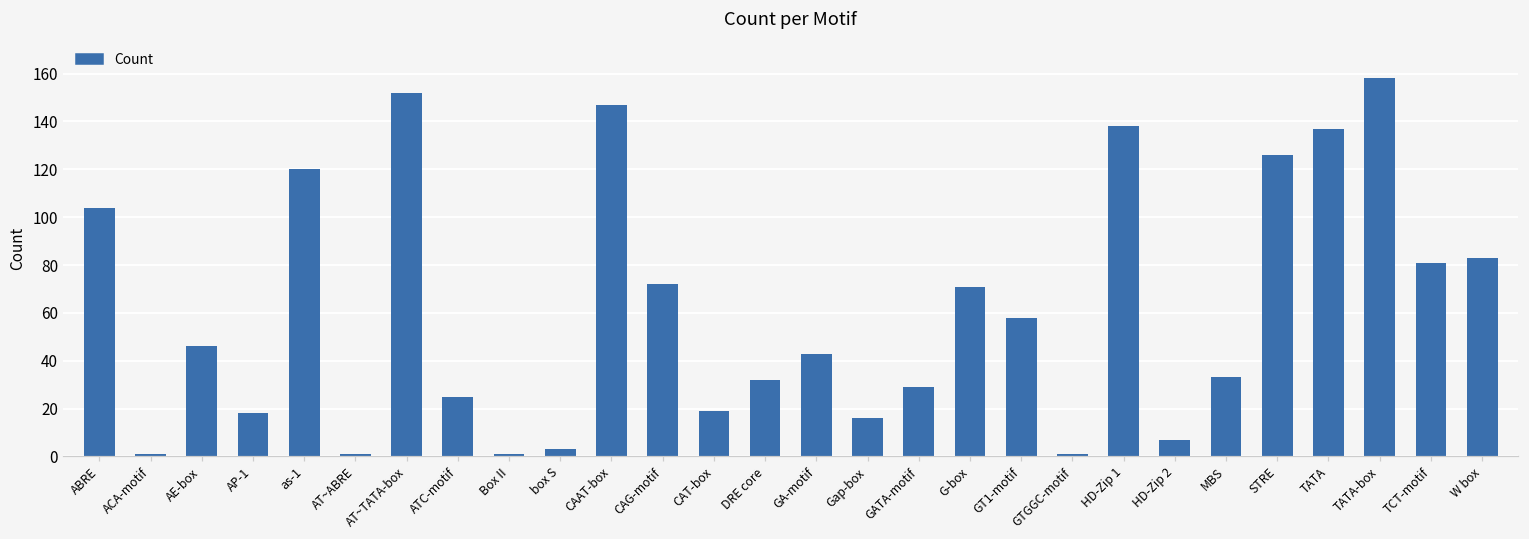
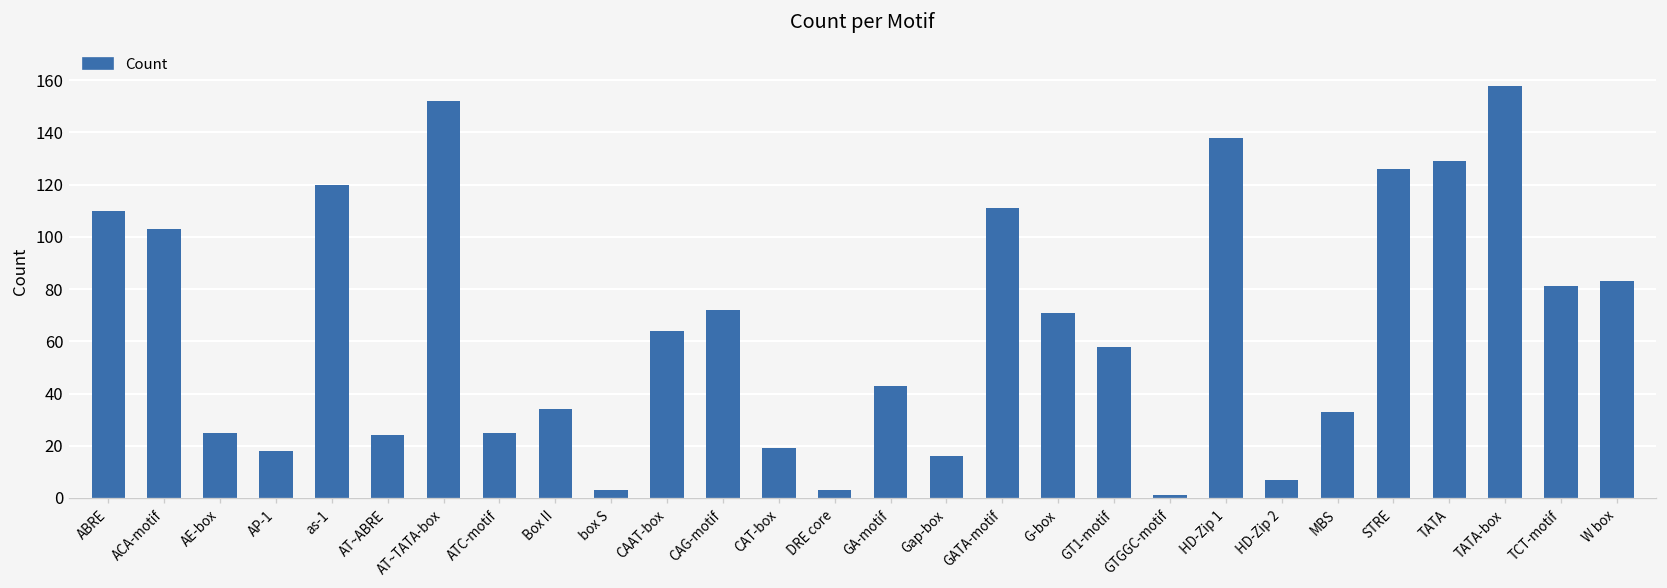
ABRE: 104 -> 110
ACA-motif: 1 -> 103
AE-box: 46 -> 25
AT~ABRE: 1 -> 24
Box II: 1 -> 34
CAAT-box: 147 -> 64
DRE core: 32 -> 3
GATA-motif: 29 -> 111
TATA: 137 -> 129
